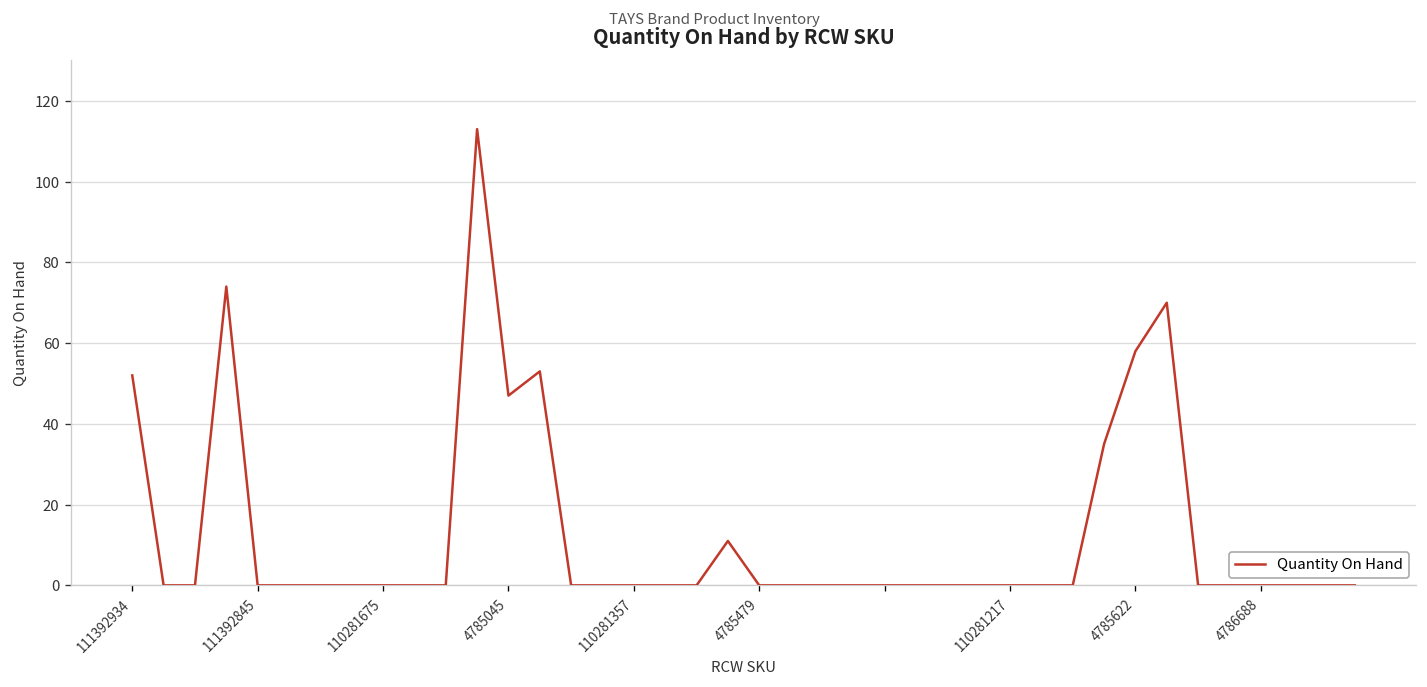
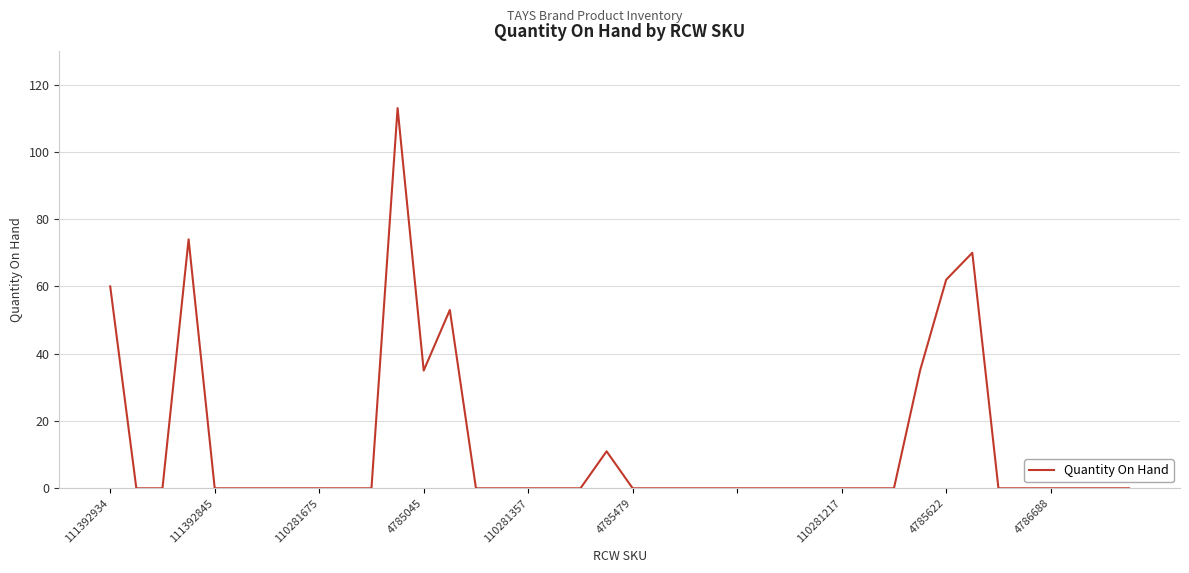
111392934: 52 -> 60
4785045: 47 -> 35
4785622: 58 -> 62
